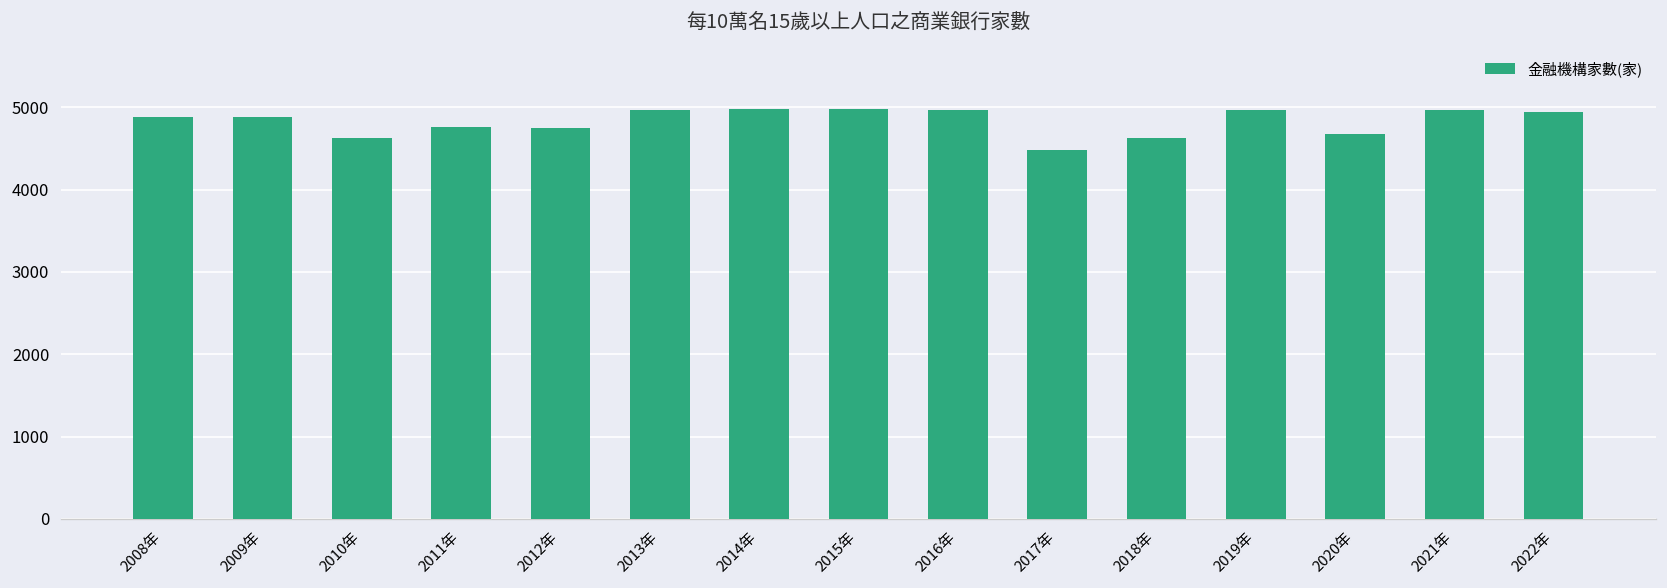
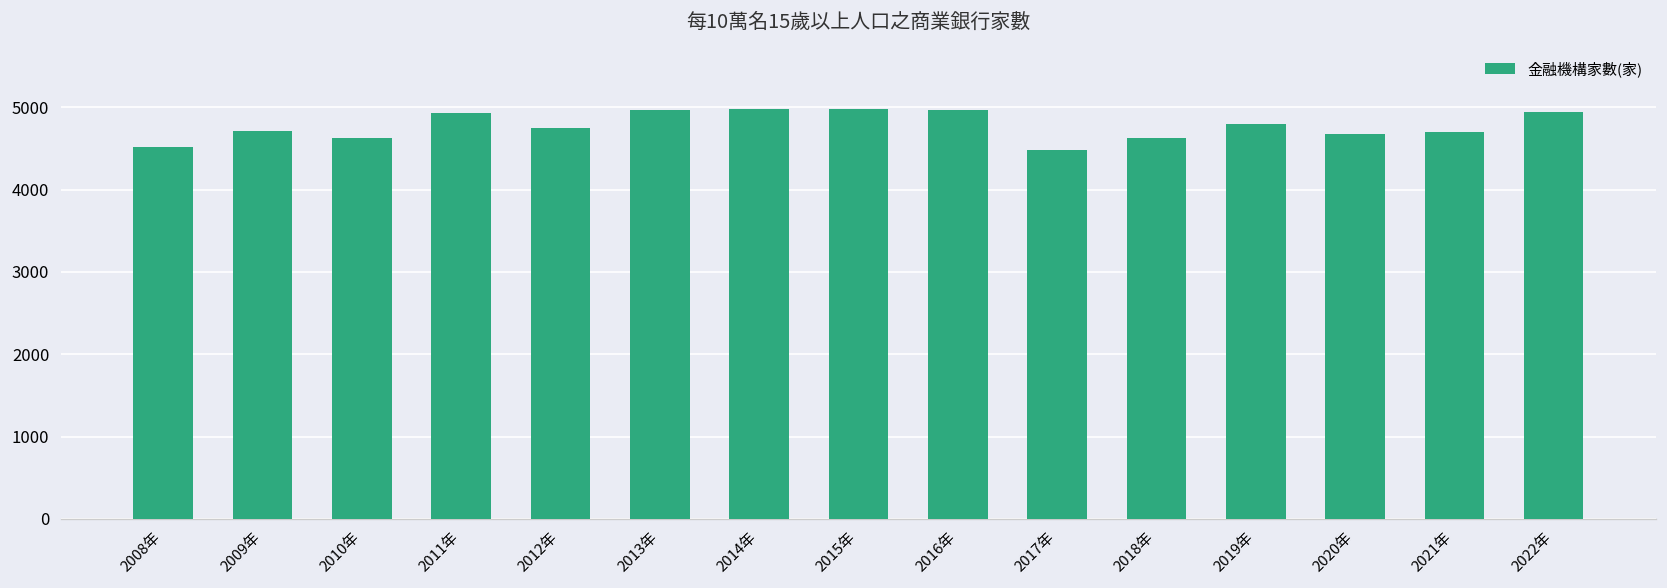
2008年: 4900 -> 4500
2009年: 4900 -> 4700
2011年: 4800 -> 4900
2019年: 5000 -> 4800
2021年: 5000 -> 4700
